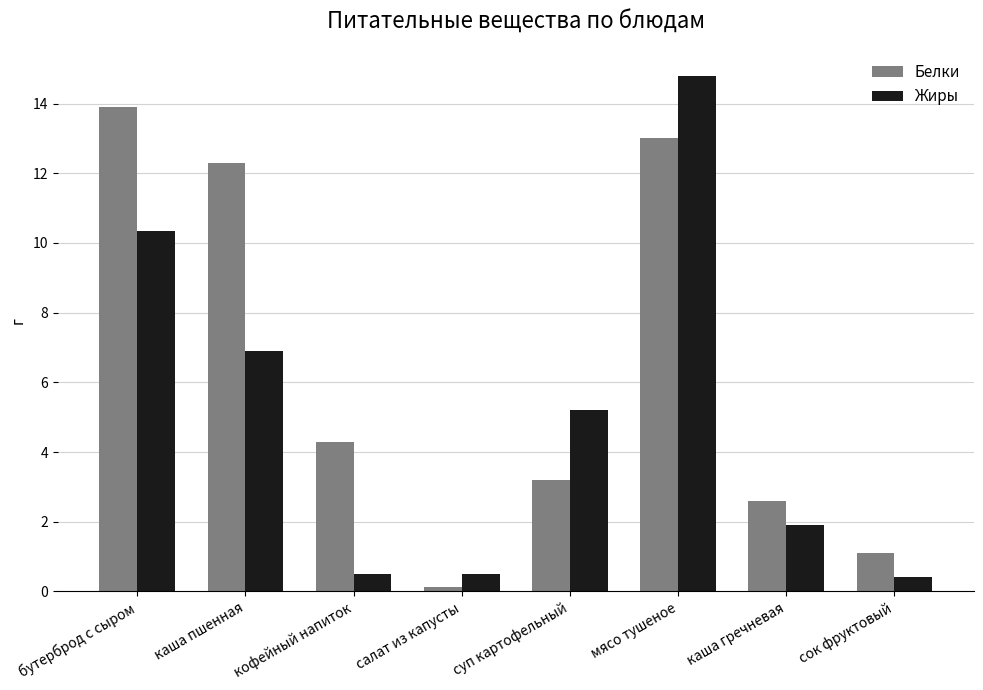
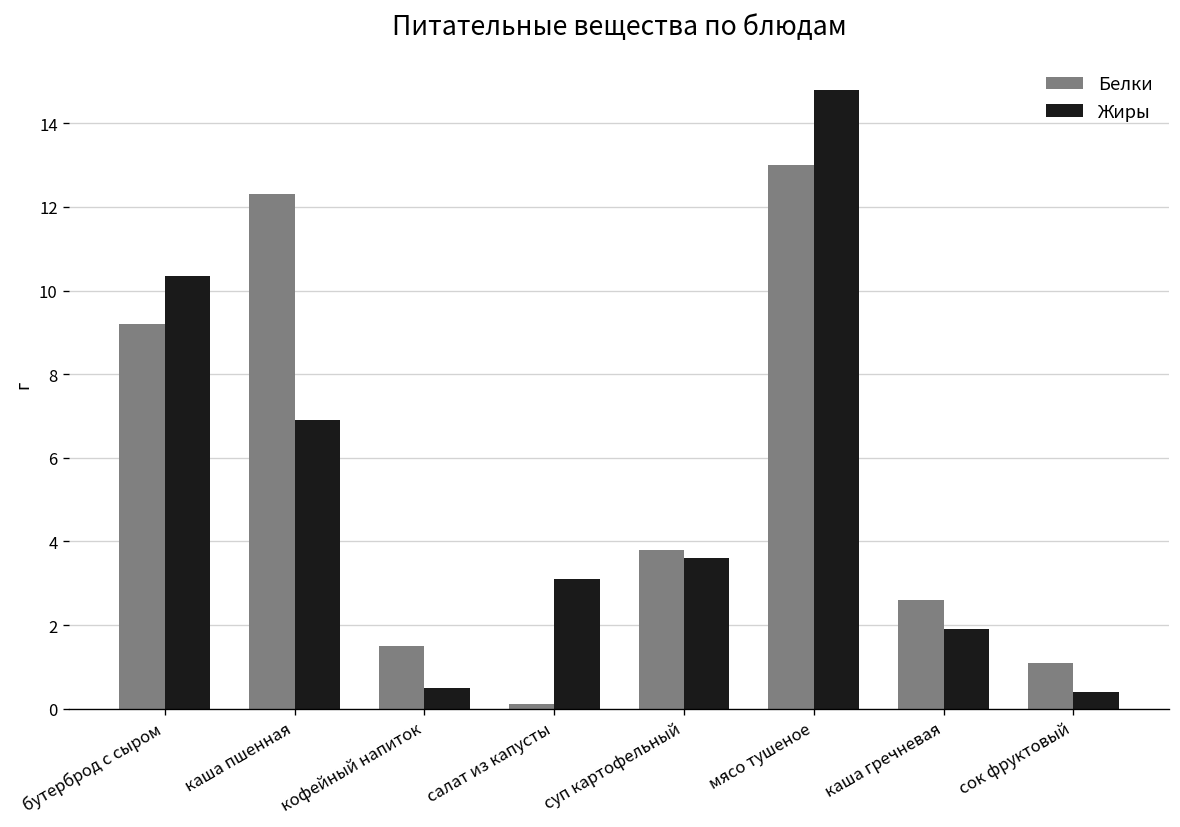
Белки, бутерброд с сыром: 13.9 -> 9.2
Белки, кофейный напиток: 4.3 -> 1.5
Жиры, салат из капусты: 0.5 -> 3.1
Белки, суп картофельный: 3.2 -> 3.8
Жиры, суп картофельный: 5.2 -> 3.6
